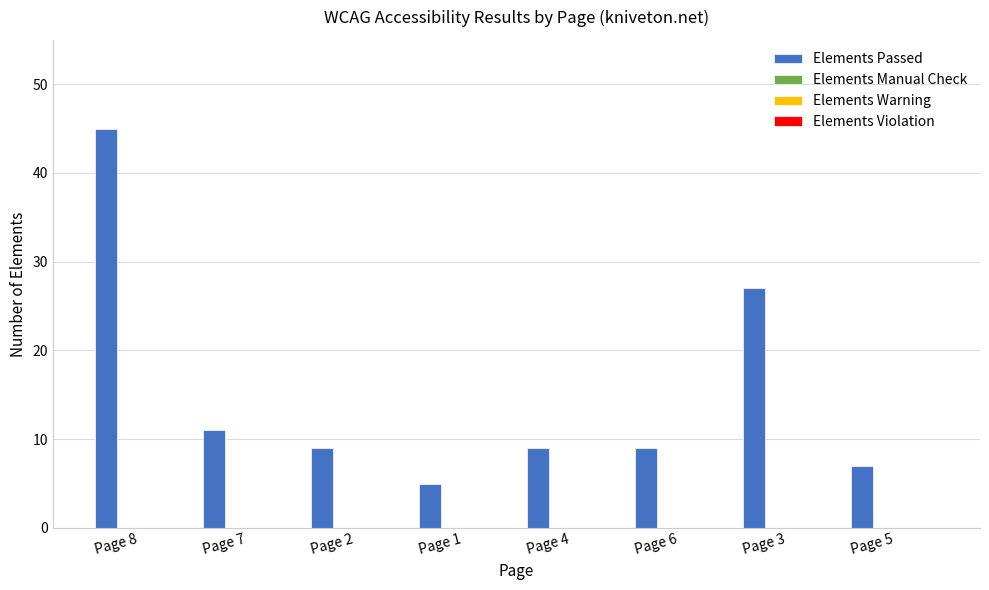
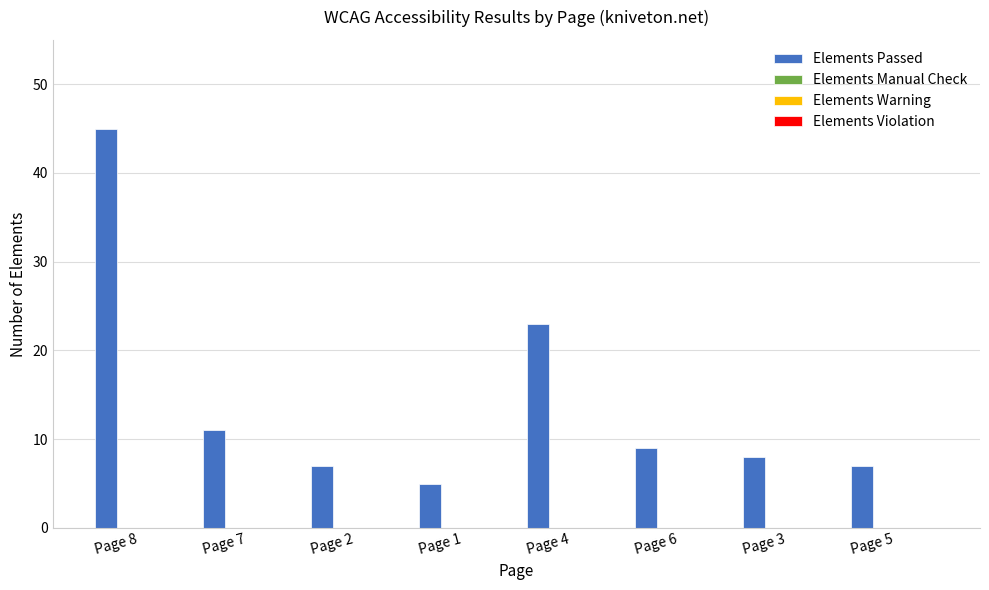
Elements Passed, Page 2: 9 -> 7
Elements Passed, Page 4: 9 -> 23
Elements Passed, Page 3: 27 -> 8
